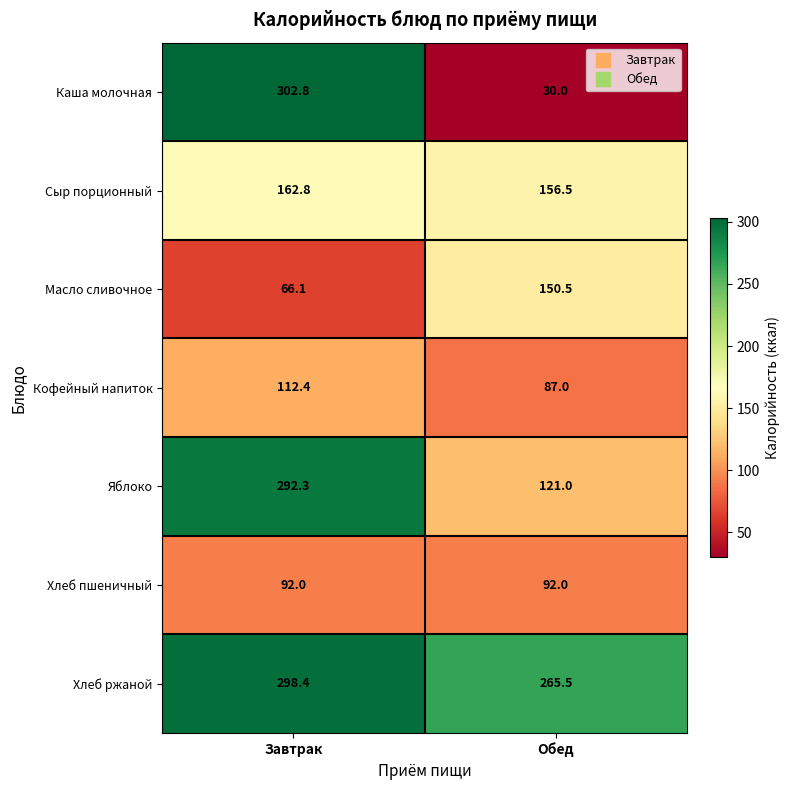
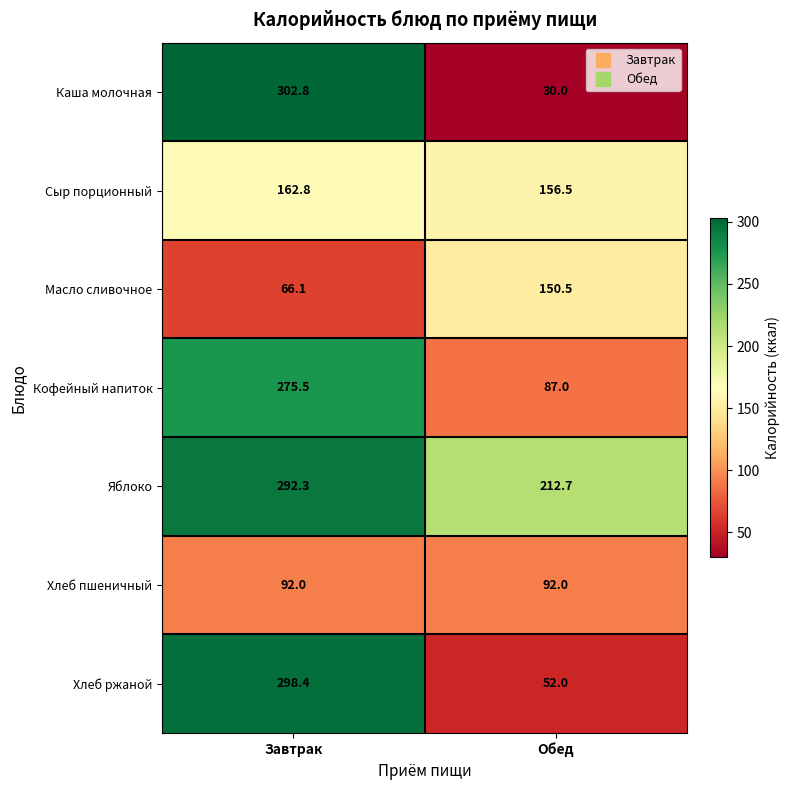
Кофейный напиток, Завтрак: 112.4 -> 275.5
Яблоко, Обед: 121.0 -> 212.7
Хлеб ржаной, Обед: 265.5 -> 52.0
